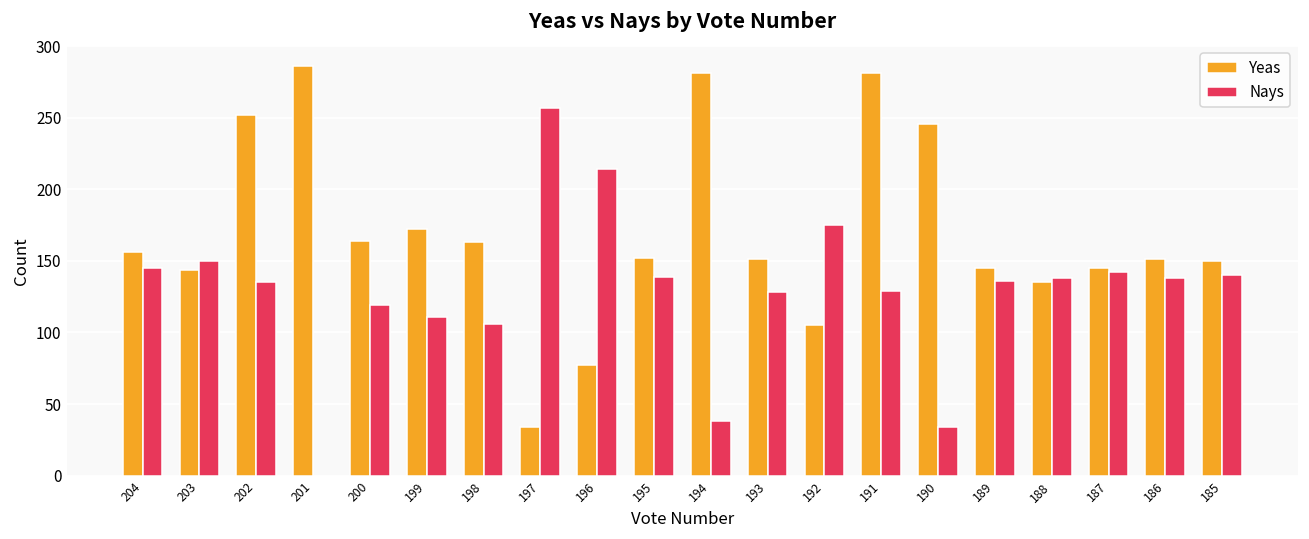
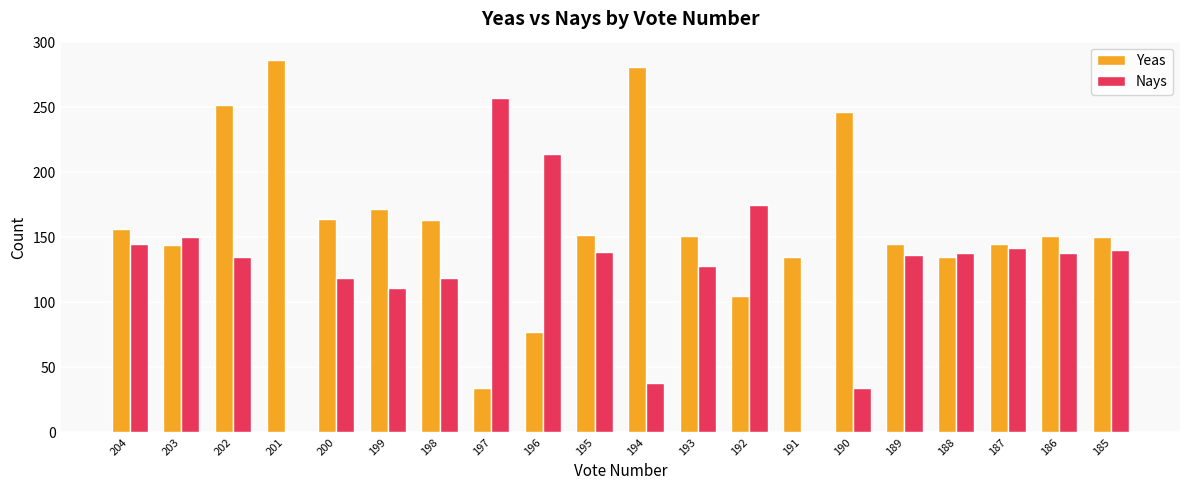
Nays, 198: 106 -> 119
Yeas, 191: 281 -> 135
Nays, 191: 129 -> 0
